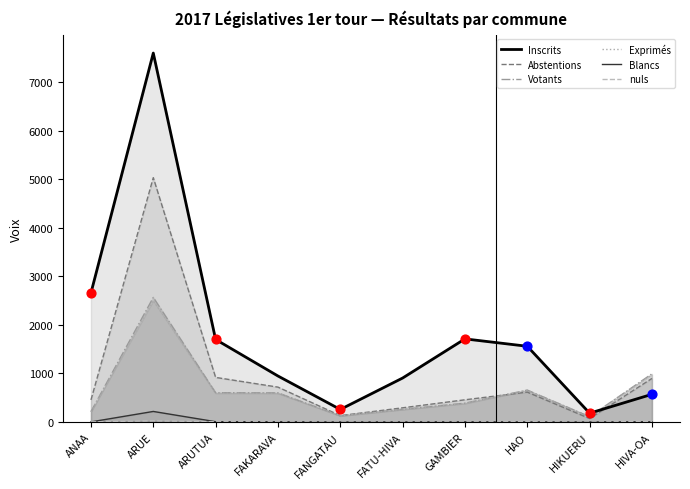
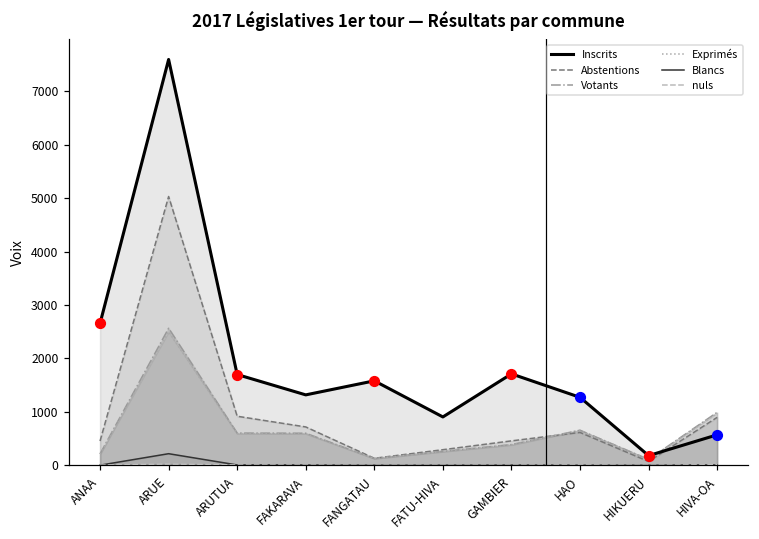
Inscrits, FAKARAVA: 900 -> 1300
Inscrits, FANGATAU: 300 -> 1600
Inscrits, HAO: 1600 -> 1300
